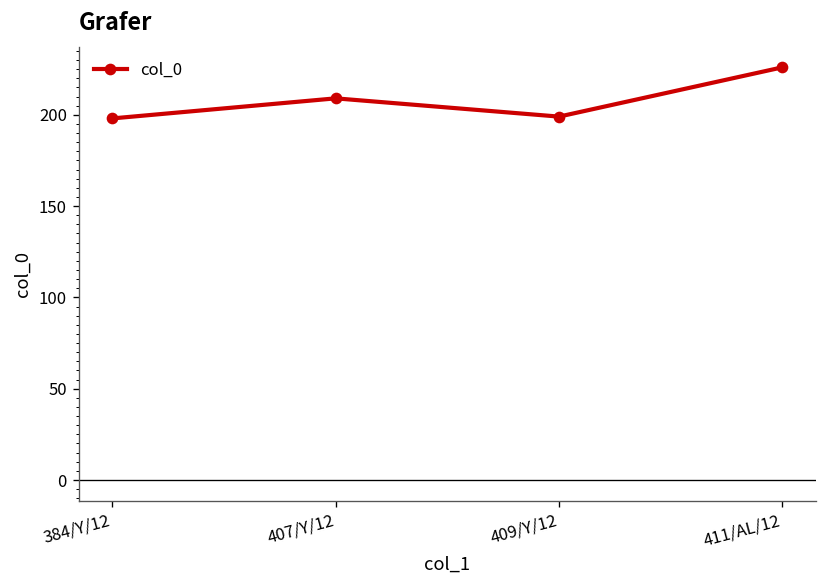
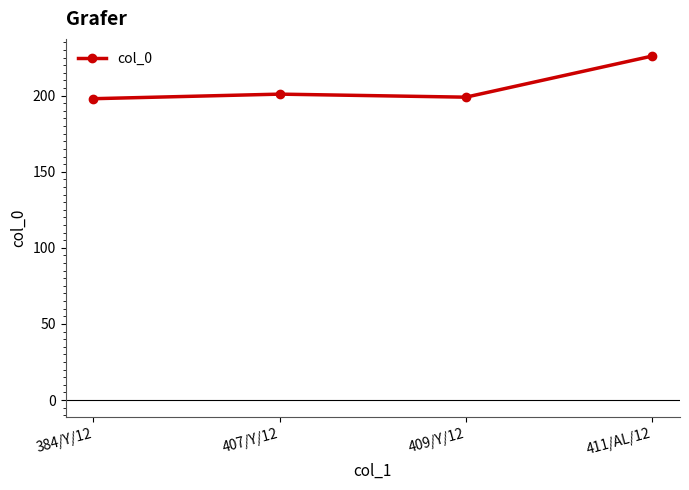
407/Y/12: 209 -> 201
